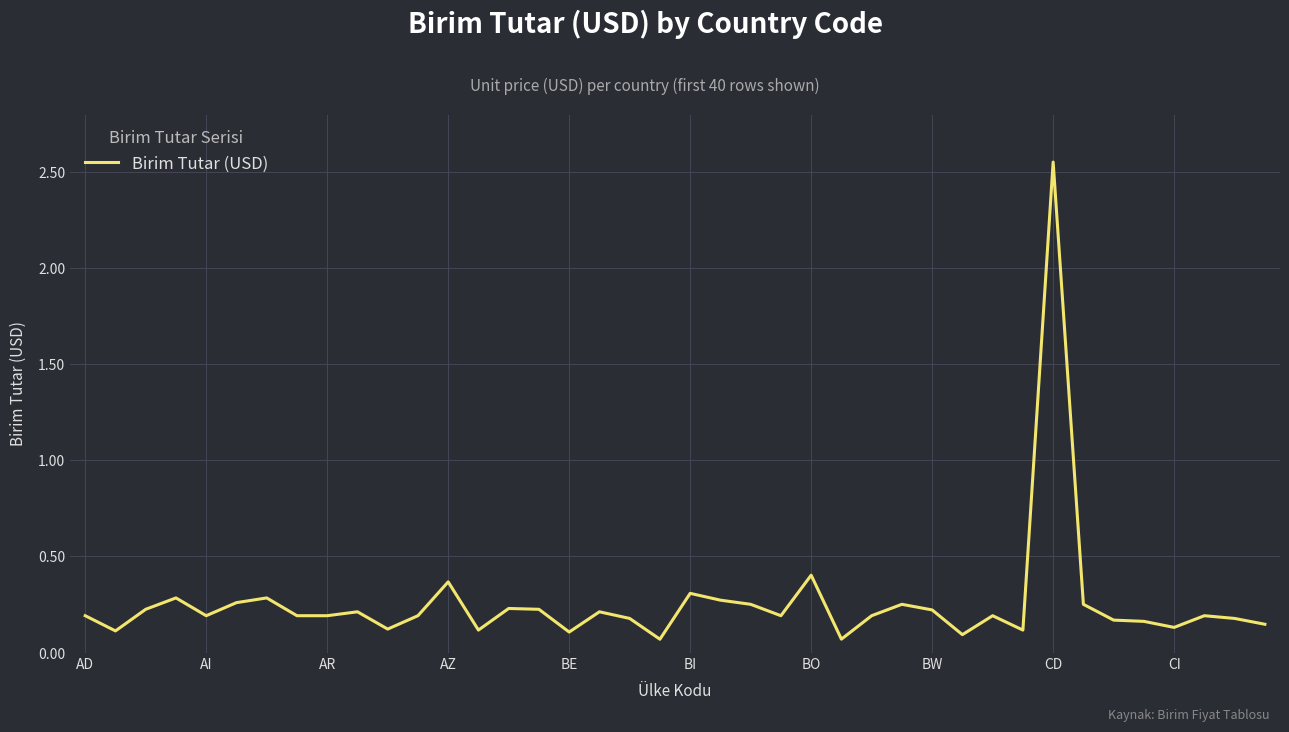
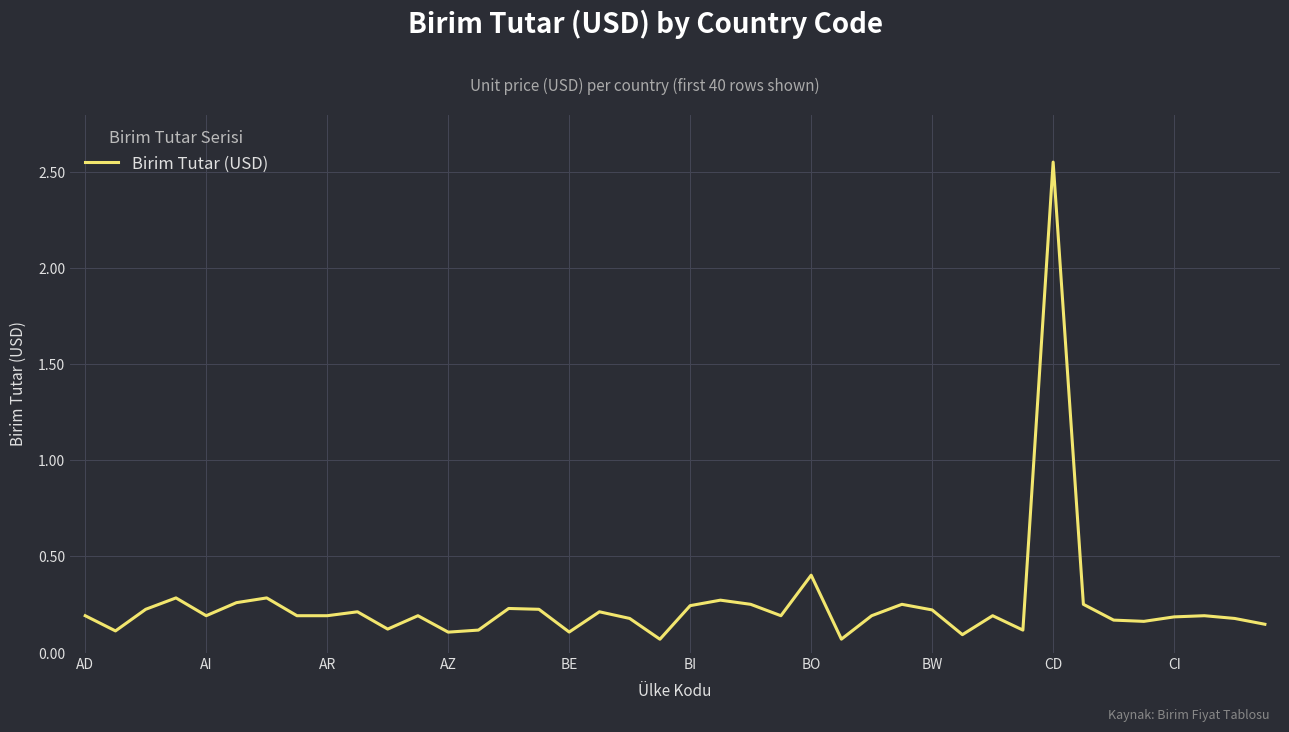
AZ: 0.37 -> 0.11
BI: 0.31 -> 0.24
CI: 0.13 -> 0.19
